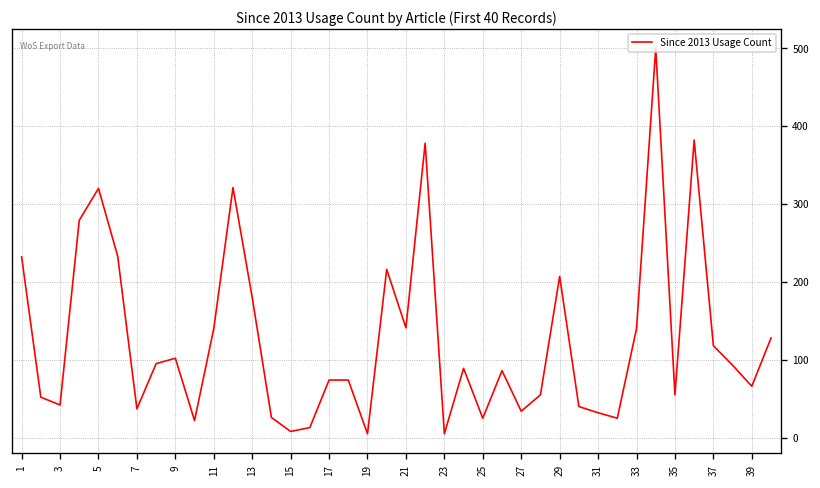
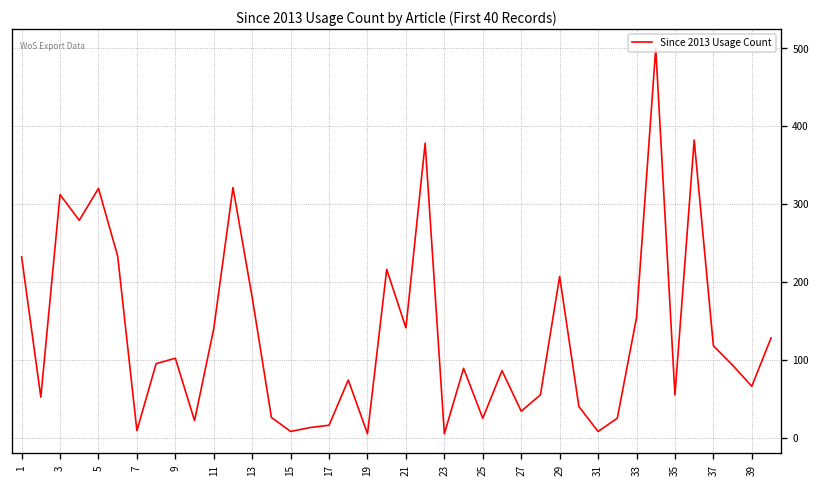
3: 40 -> 310
7: 40 -> 10
17: 70 -> 20
31: 30 -> 10
33: 140 -> 150
